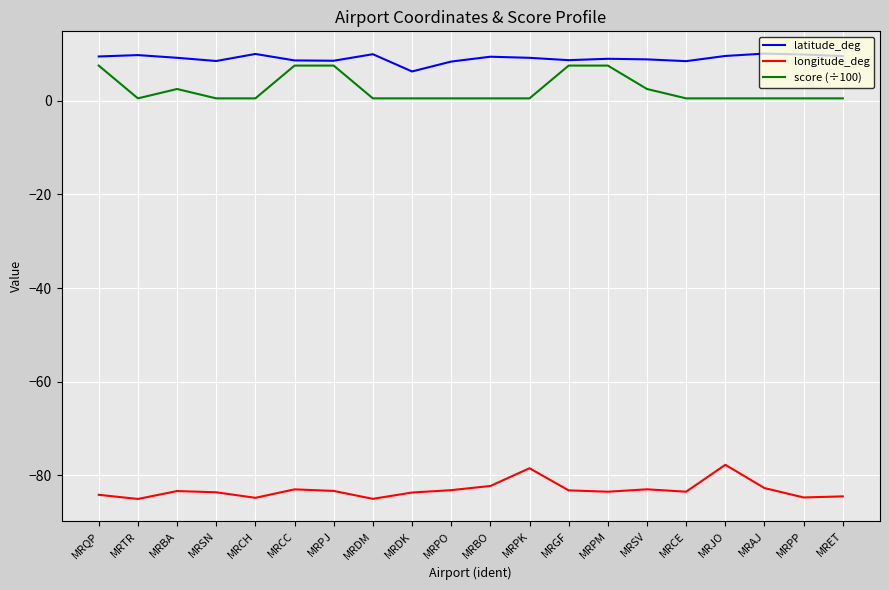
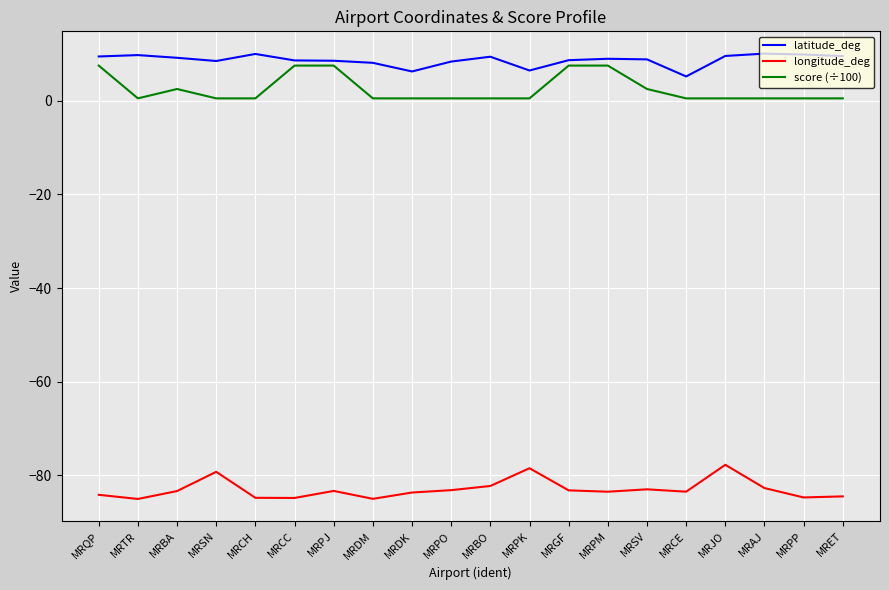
longitude_deg, MRSN: -84 -> -79
longitude_deg, MRCC: -83 -> -85
latitude_deg, MRDM: 10 -> 8
latitude_deg, MRPK: 9 -> 6
latitude_deg, MRCE: 8 -> 5
